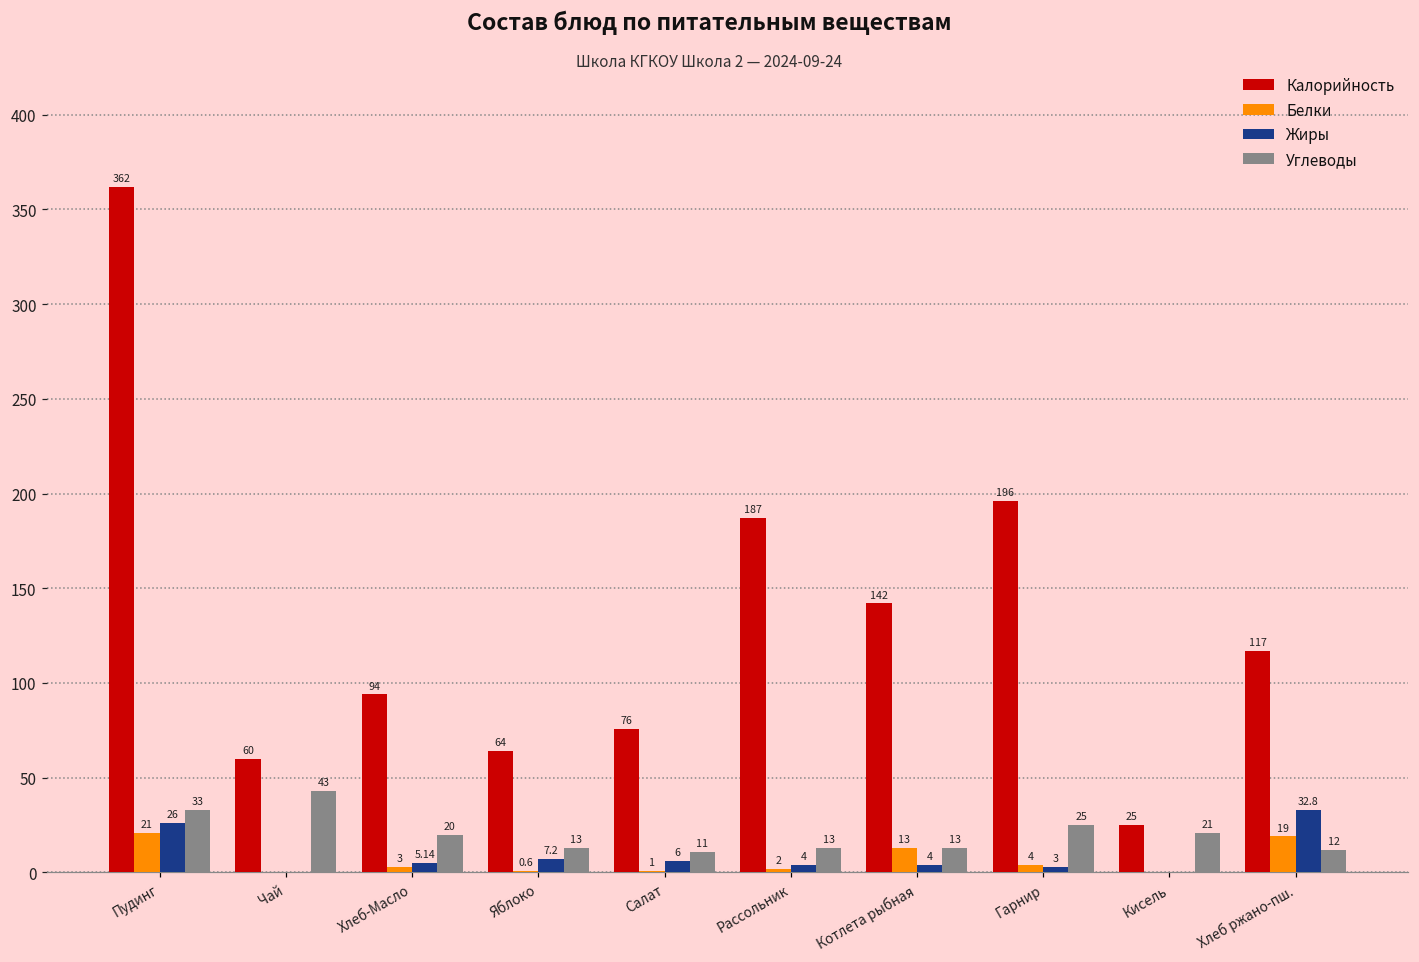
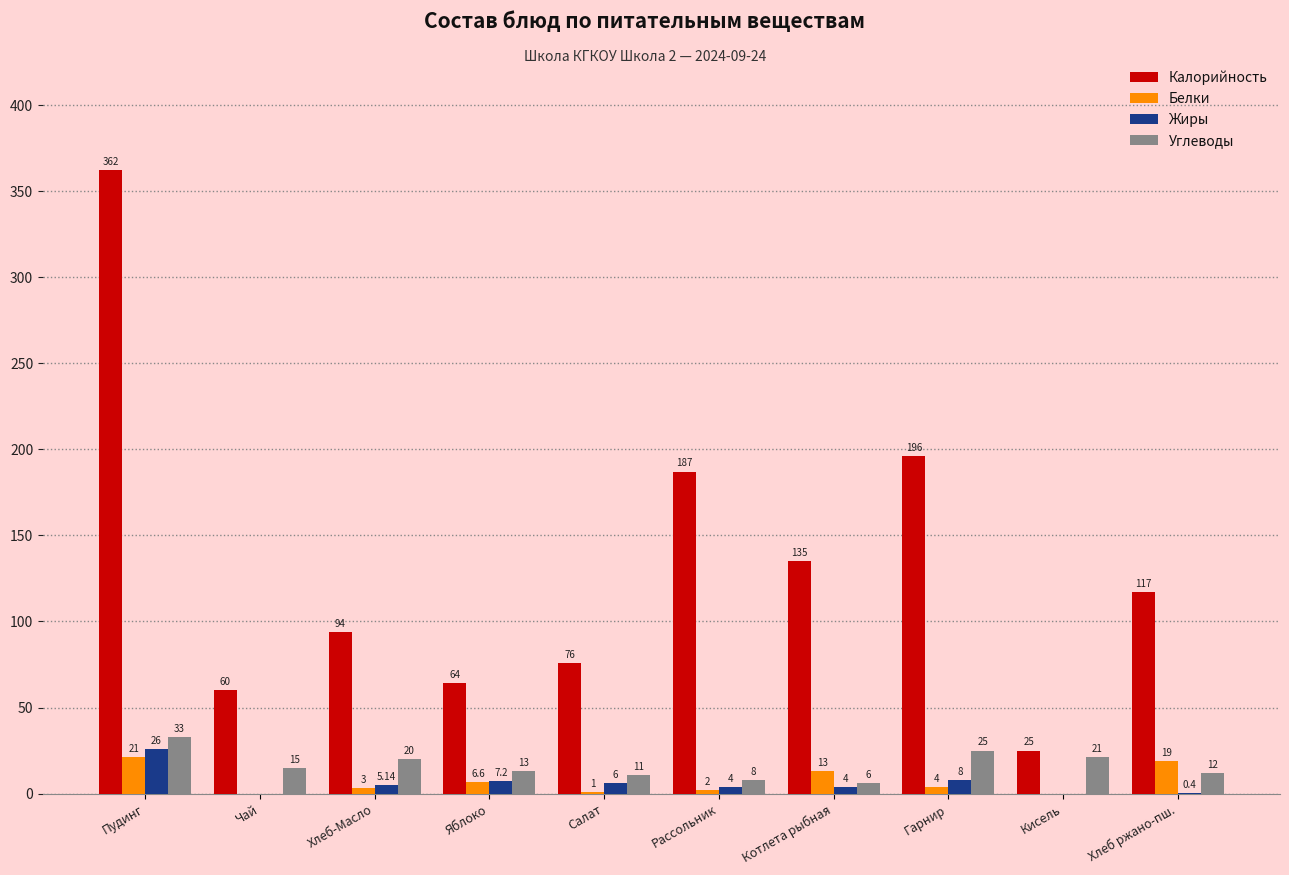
Углеводы, Чай: 43 -> 15
Белки, Яблоко: 0.6 -> 6.6
Углеводы, Рассольник: 13 -> 8
Калорийность, Котлета рыбная: 142 -> 135
Углеводы, Котлета рыбная: 13 -> 6
Жиры, Гарнир: 3 -> 8
Жиры, Хлеб ржано-пш.: 32.8 -> 0.4
